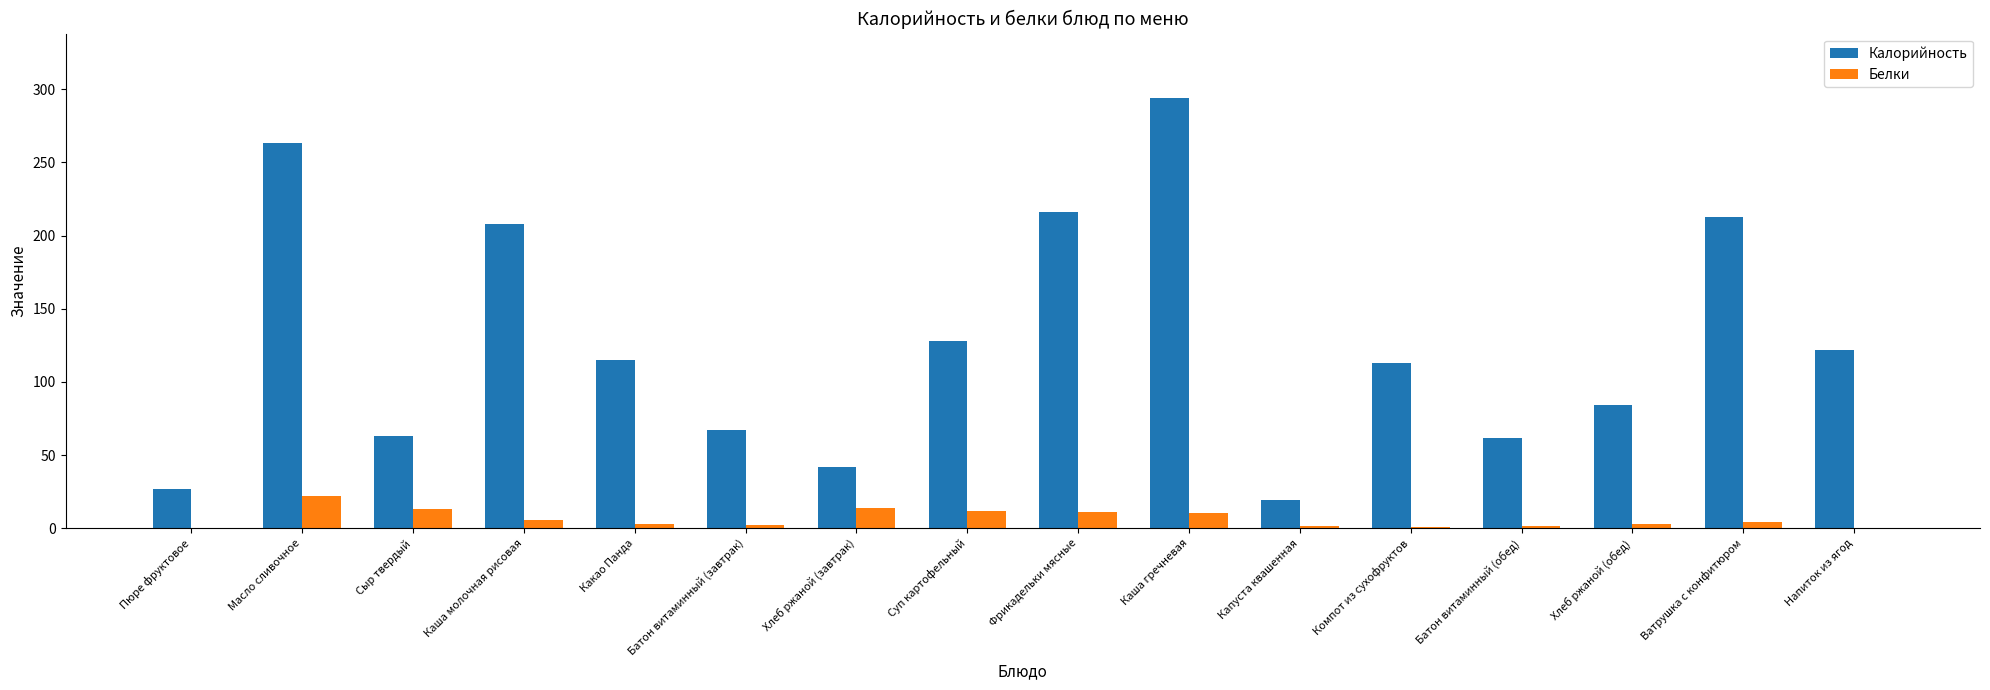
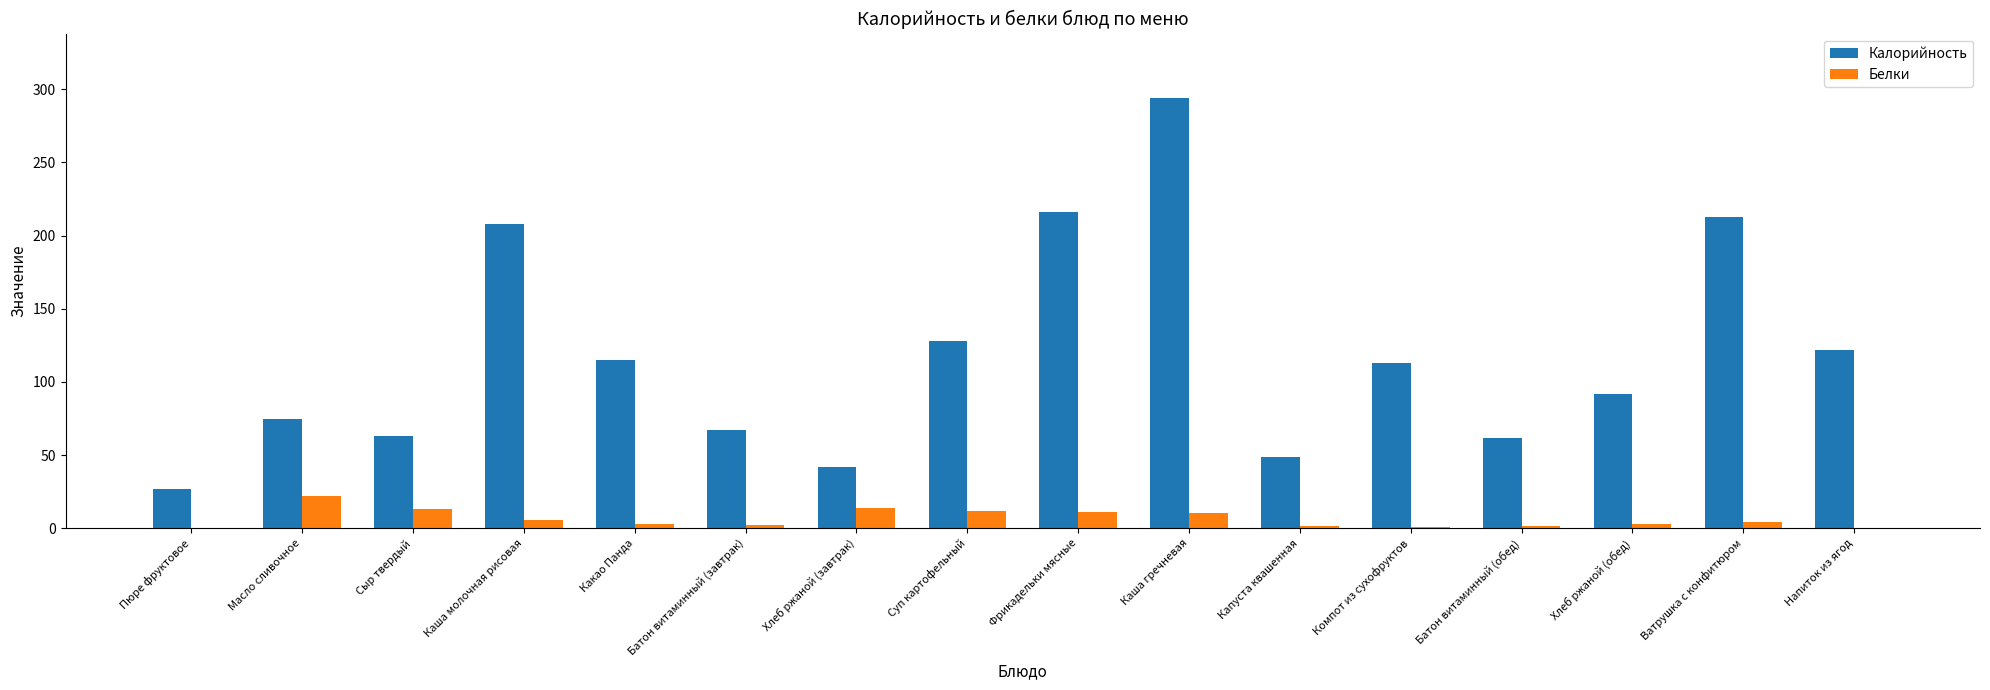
Калорийность, Масло сливочное: 263 -> 75
Калорийность, Капуста квашенная: 19 -> 49
Калорийность, Хлеб ржаной (обед): 84 -> 92
